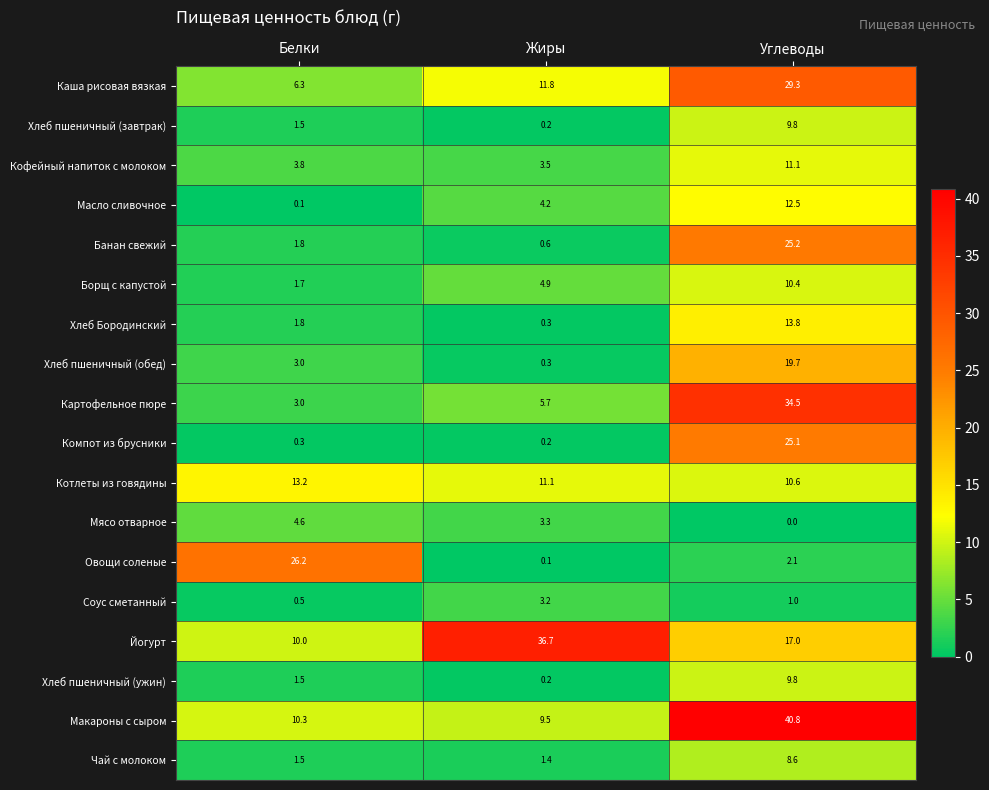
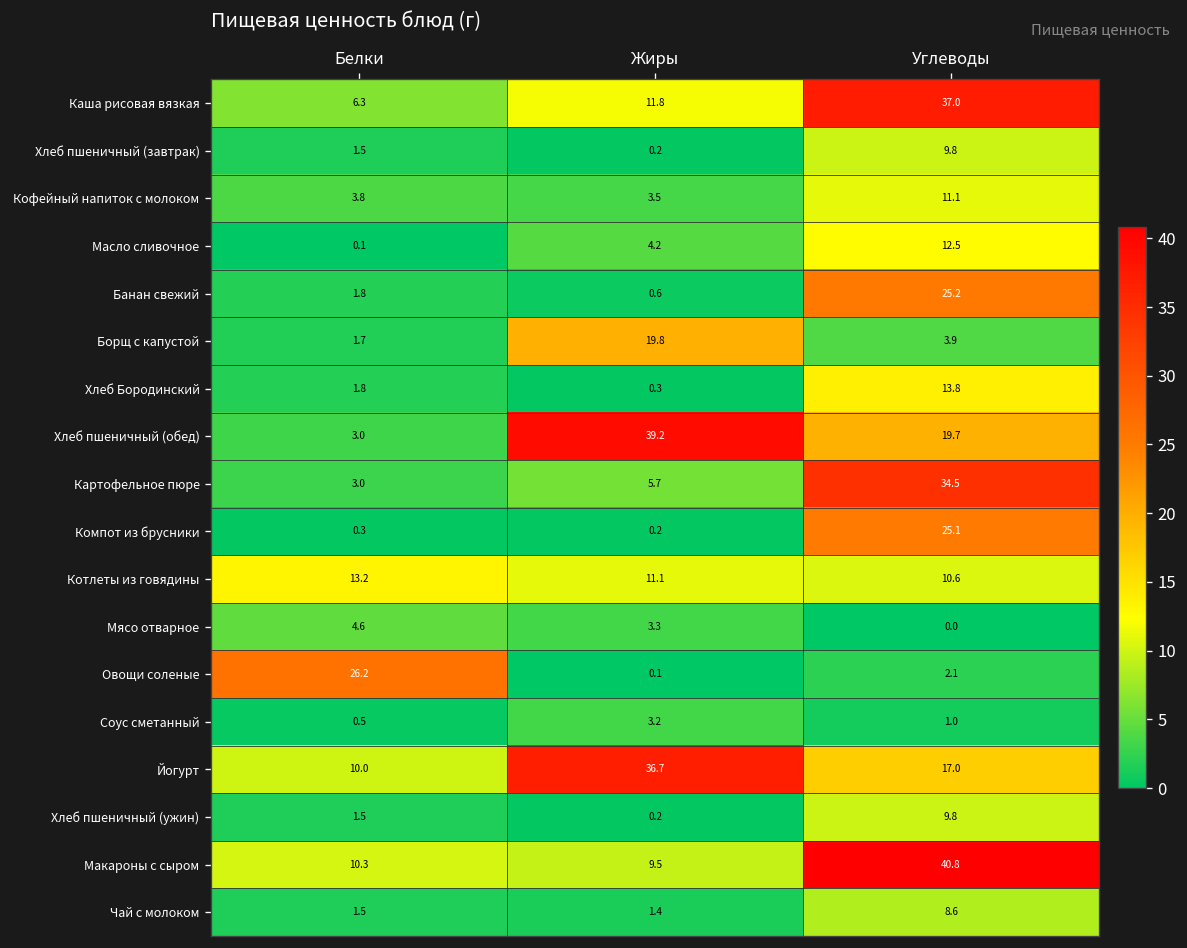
Каша рисовая вязкая, Углеводы: 29.3 -> 37.0
Борщ с капустой, Жиры: 4.9 -> 19.8
Борщ с капустой, Углеводы: 10.4 -> 3.9
Хлеб пшеничный (обед), Жиры: 0.3 -> 39.2
